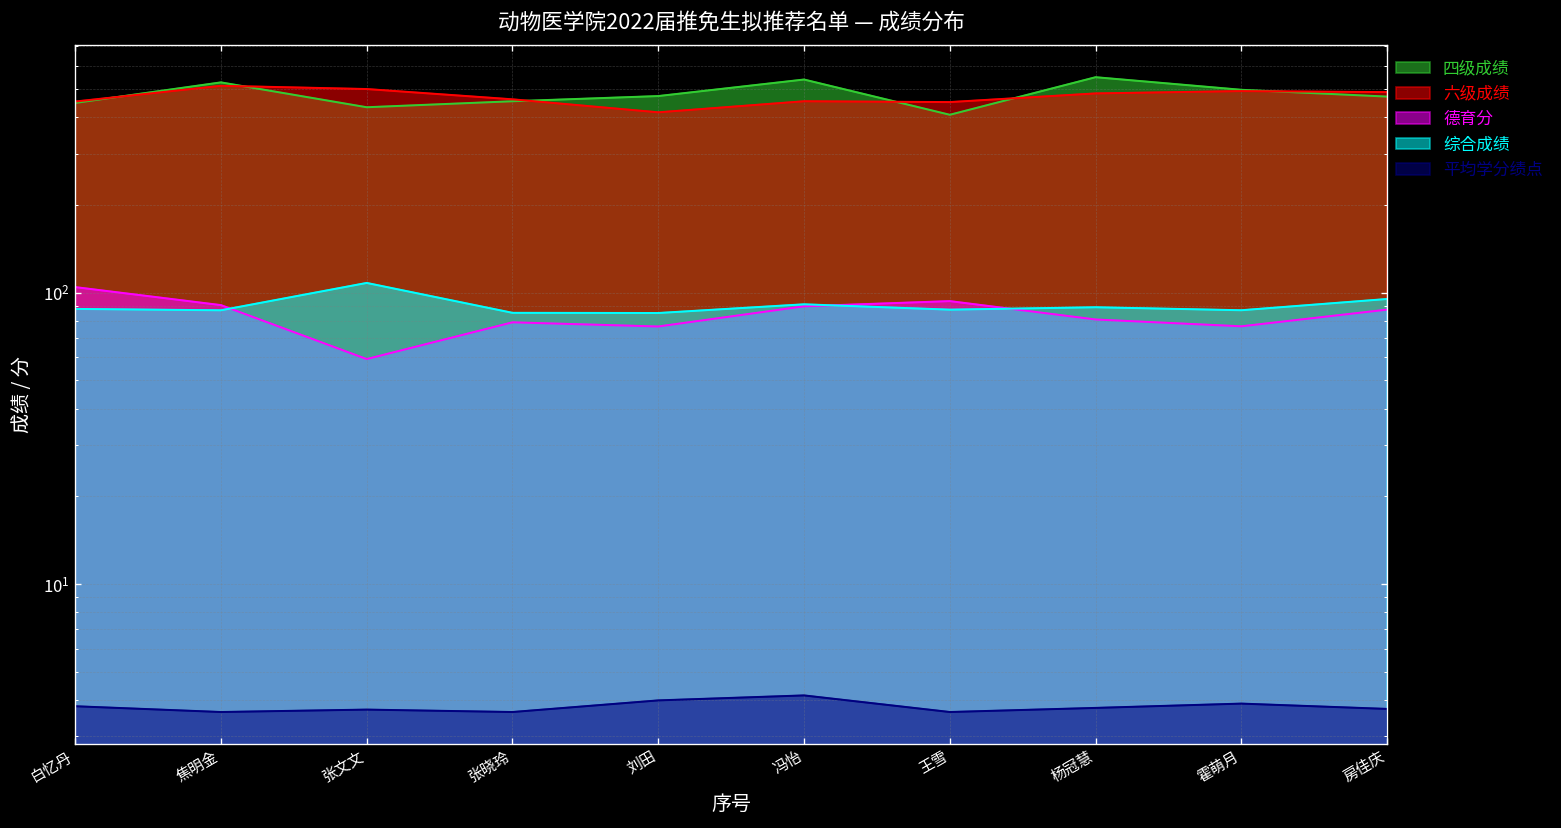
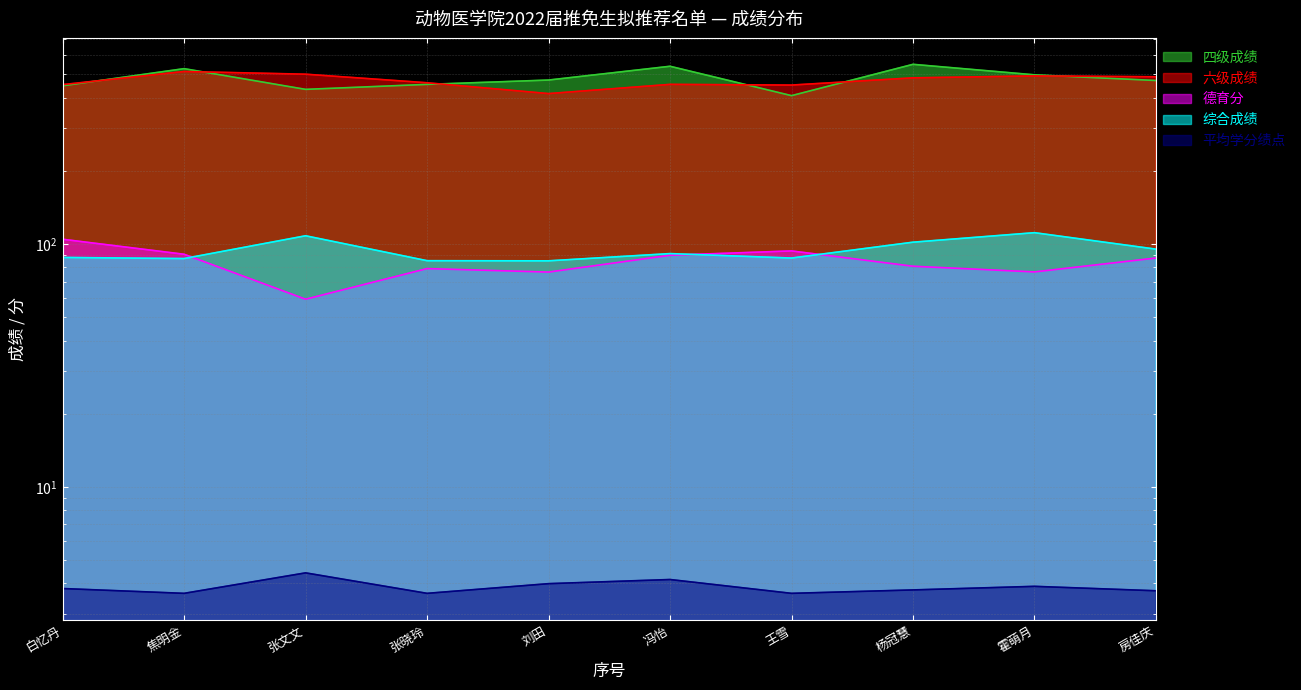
平均学分绩点, 张文文: 3.7 -> 4.4
综合成绩, 杨冠慧: 89 -> 102
综合成绩, 霍萌月: 87 -> 110
